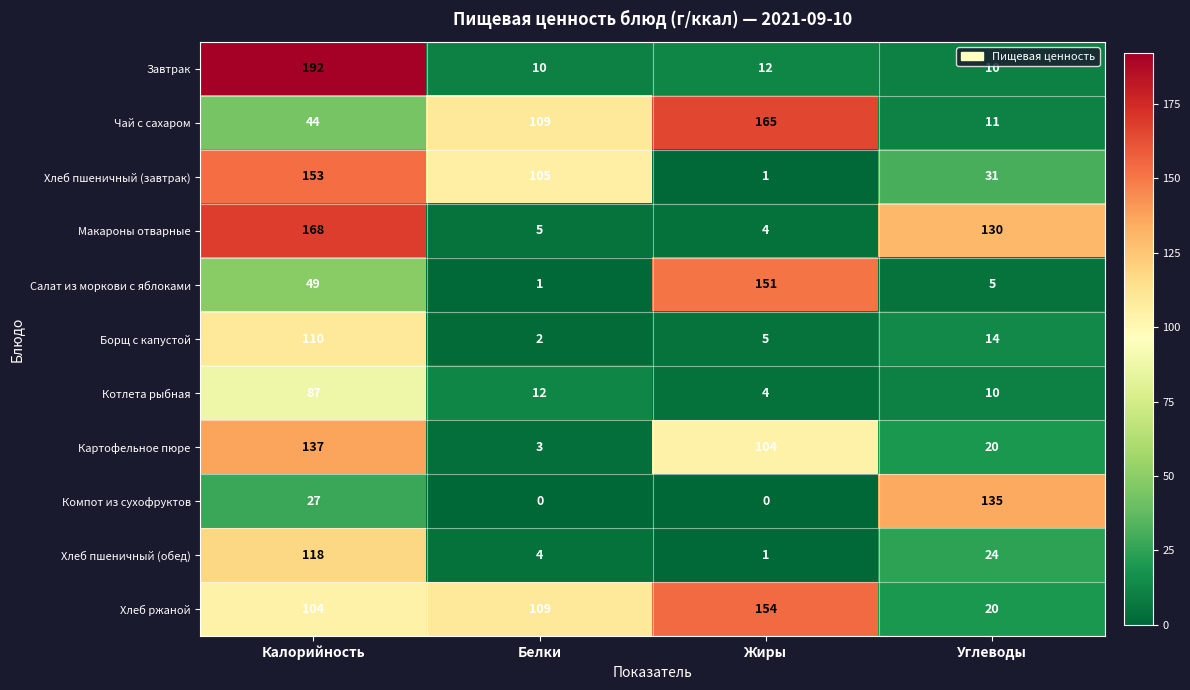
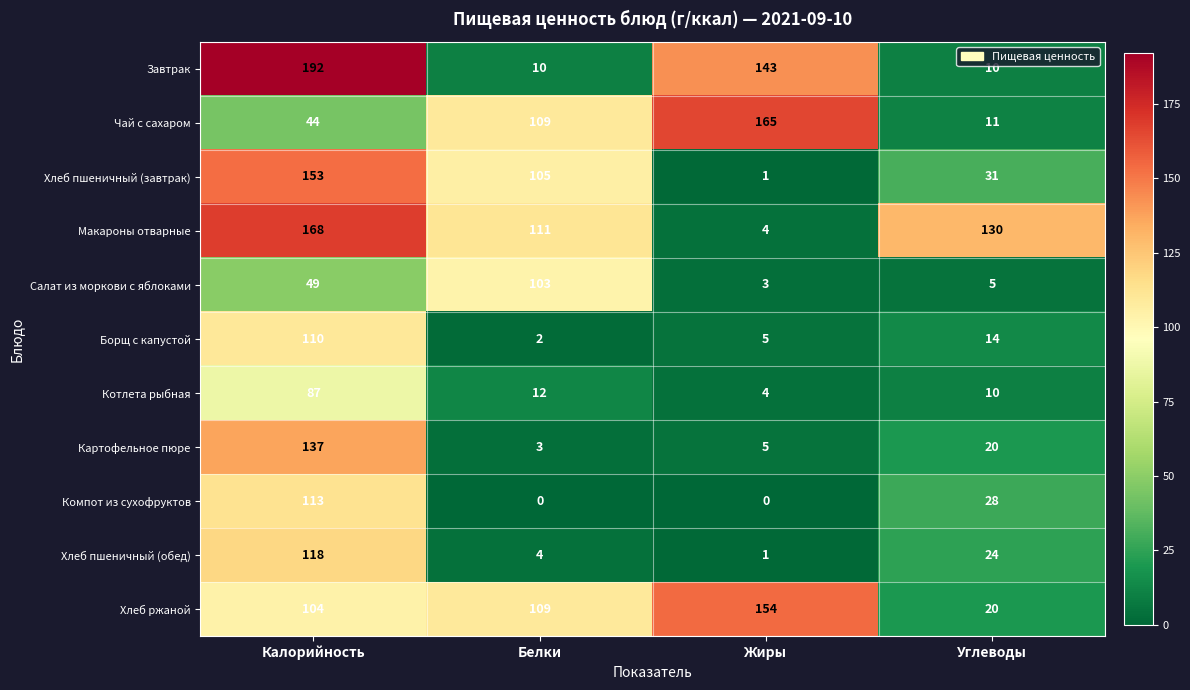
Завтрак, Жиры: 12 -> 143
Макароны отварные, Белки: 5 -> 111
Салат из моркови с яблоками, Белки: 1 -> 103
Салат из моркови с яблоками, Жиры: 151 -> 3
Картофельное пюре, Жиры: 104 -> 5
Компот из сухофруктов, Калорийность: 27 -> 113
Компот из сухофруктов, Углеводы: 135 -> 28
